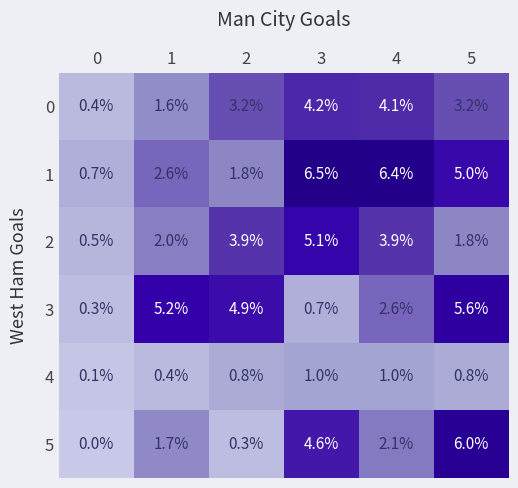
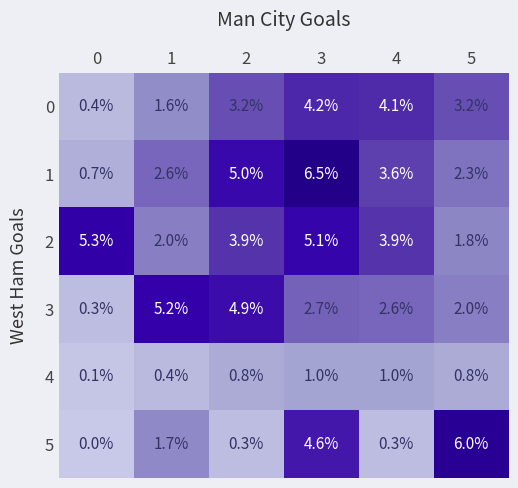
1, 2: 1.8% -> 5.0%
1, 4: 6.4% -> 3.6%
1, 5: 5.0% -> 2.3%
2, 0: 0.5% -> 5.3%
3, 3: 0.7% -> 2.7%
3, 5: 5.6% -> 2.0%
5, 4: 2.1% -> 0.3%
